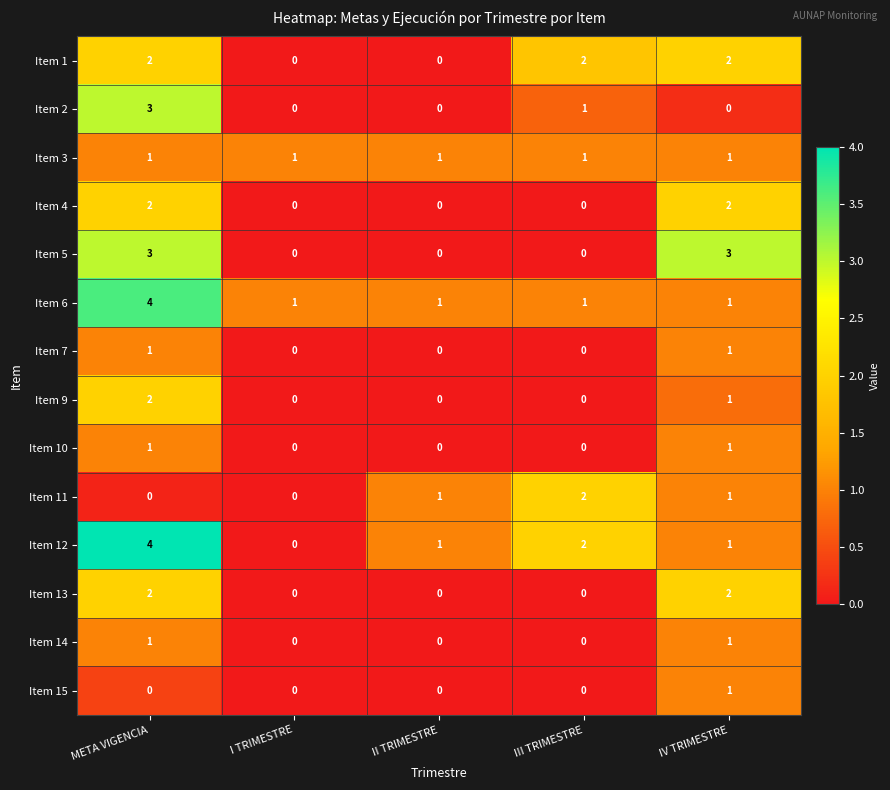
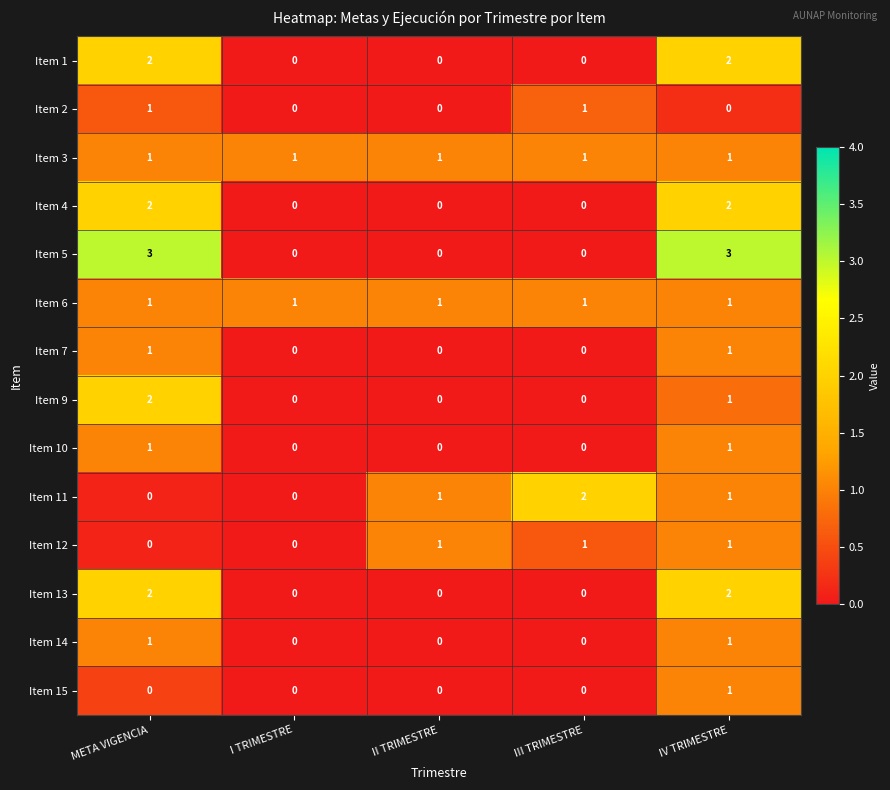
Item 1, III TRIMESTRE: 2 -> 0
Item 2, META VIGENCIA: 3 -> 1
Item 6, META VIGENCIA: 4 -> 1
Item 12, META VIGENCIA: 4 -> 0
Item 12, III TRIMESTRE: 2 -> 1
